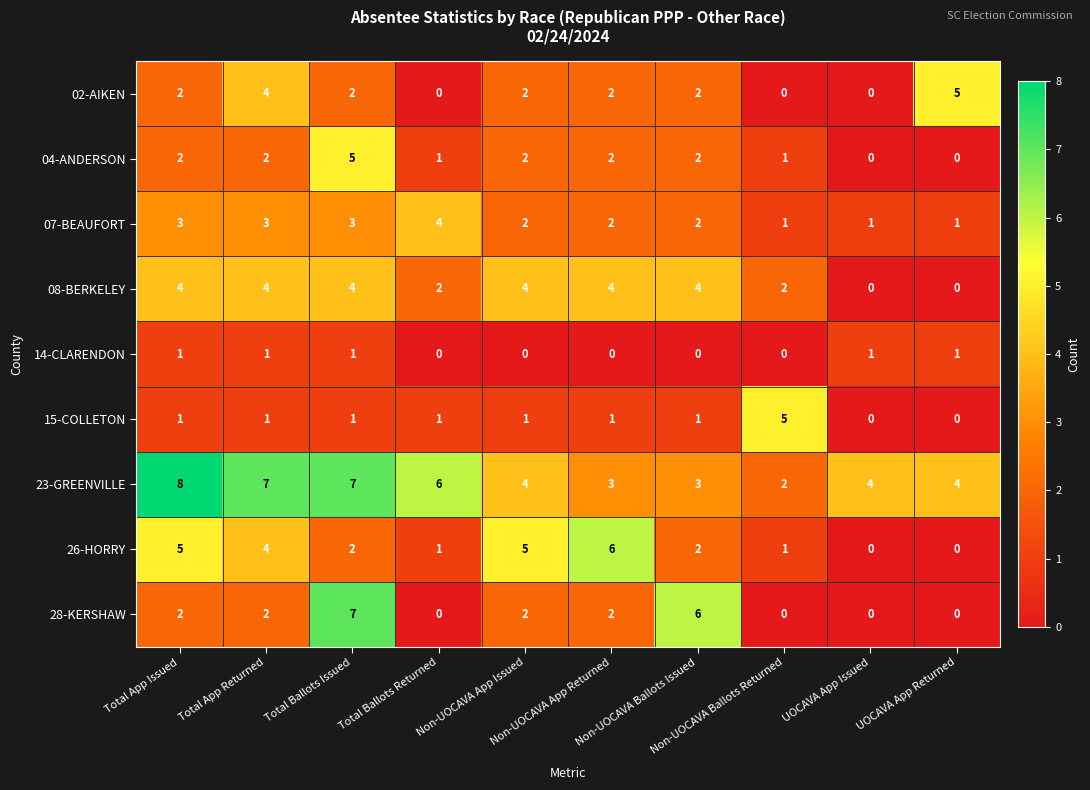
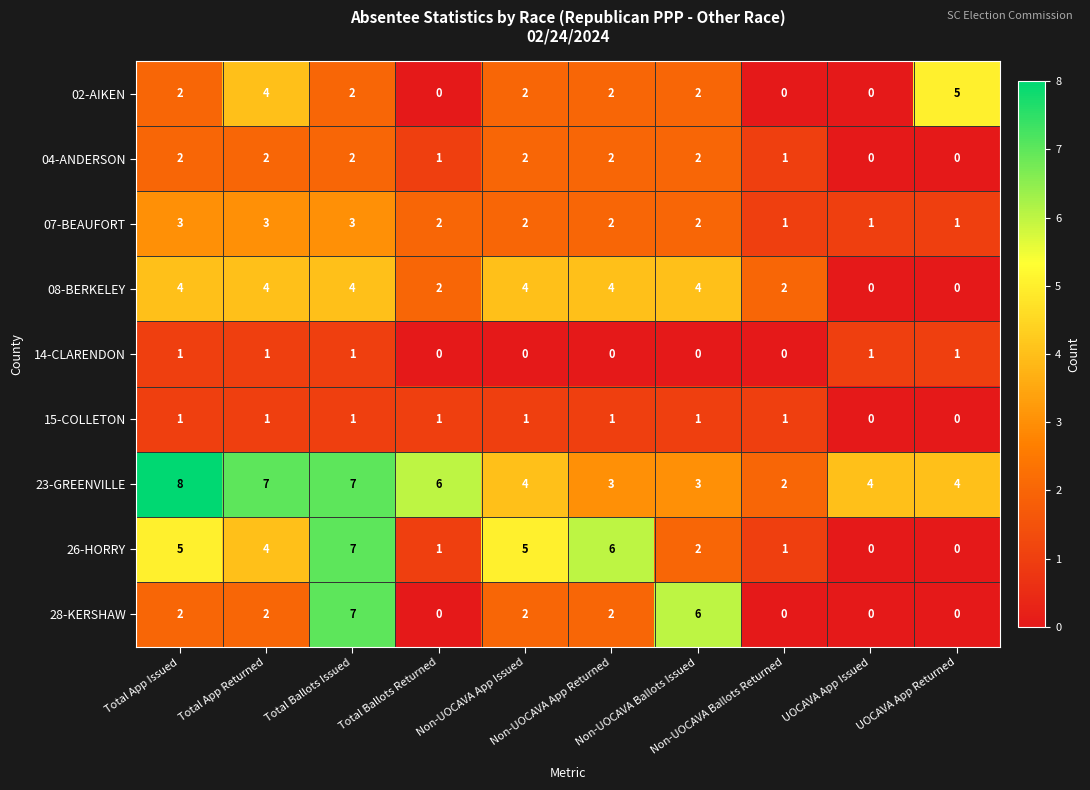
04-ANDERSON, Total Ballots Issued: 5 -> 2
07-BEAUFORT, Total Ballots Returned: 4 -> 2
15-COLLETON, Non-UOCAVA Ballots Returned: 5 -> 1
26-HORRY, Total Ballots Issued: 2 -> 7
